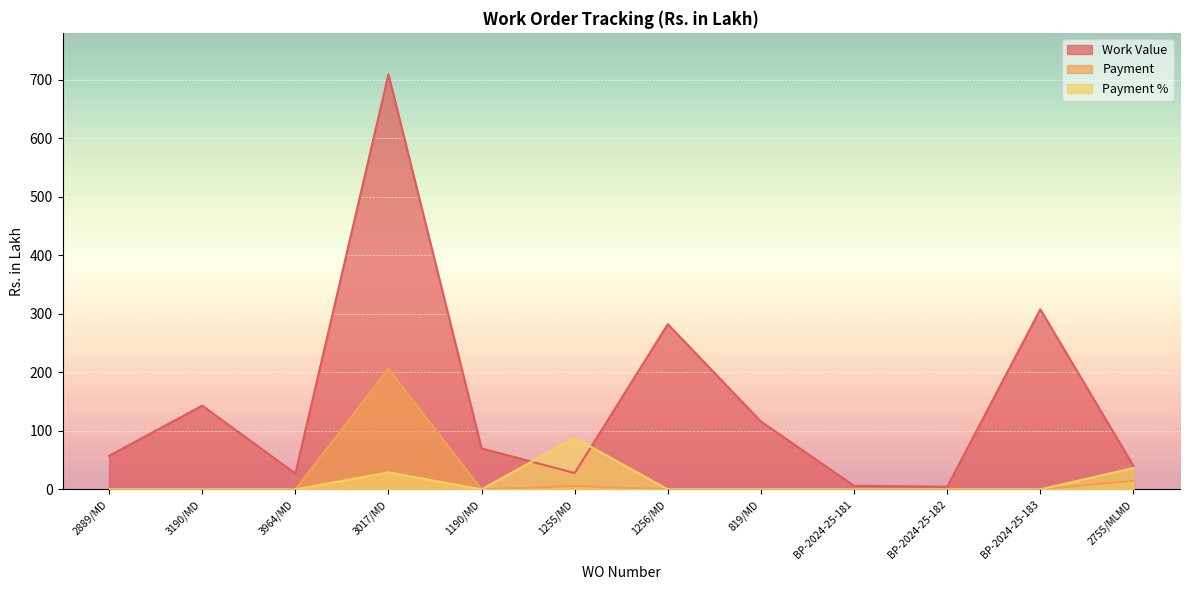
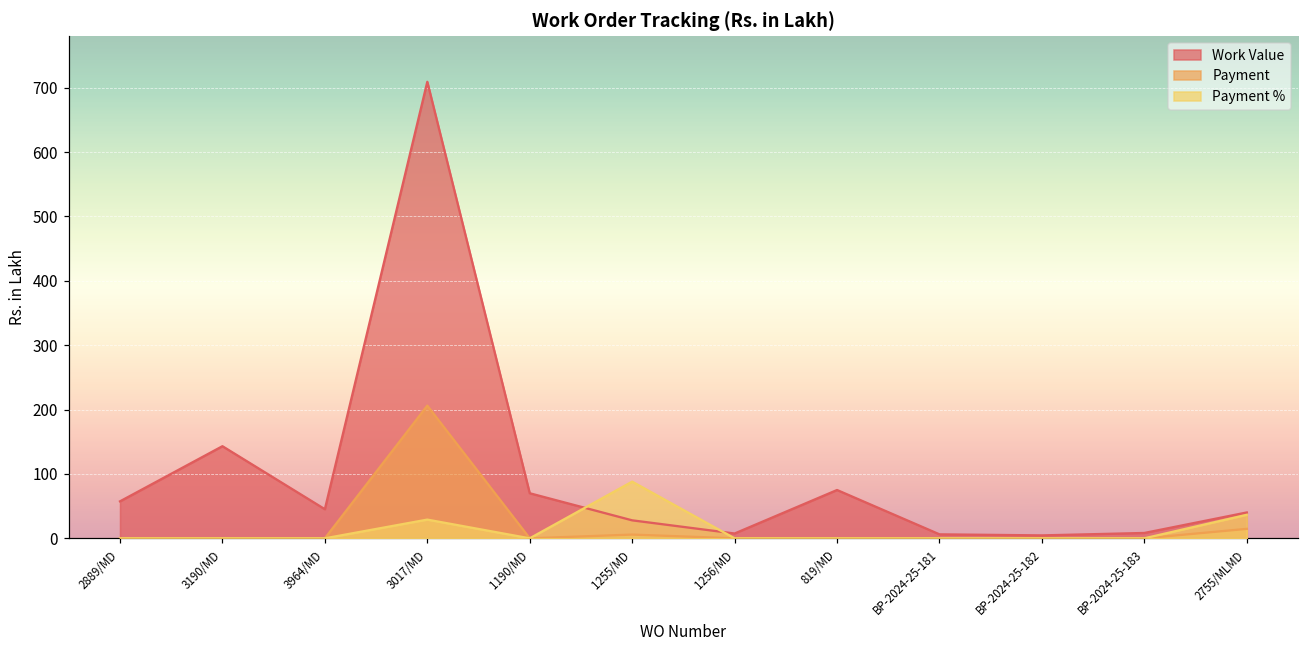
Work Value, 3964/MD: 30 -> 50
Work Value, 1256/MD: 280 -> 10
Work Value, 819/MD: 120 -> 80
Work Value, BP-2024-25-183: 310 -> 10
